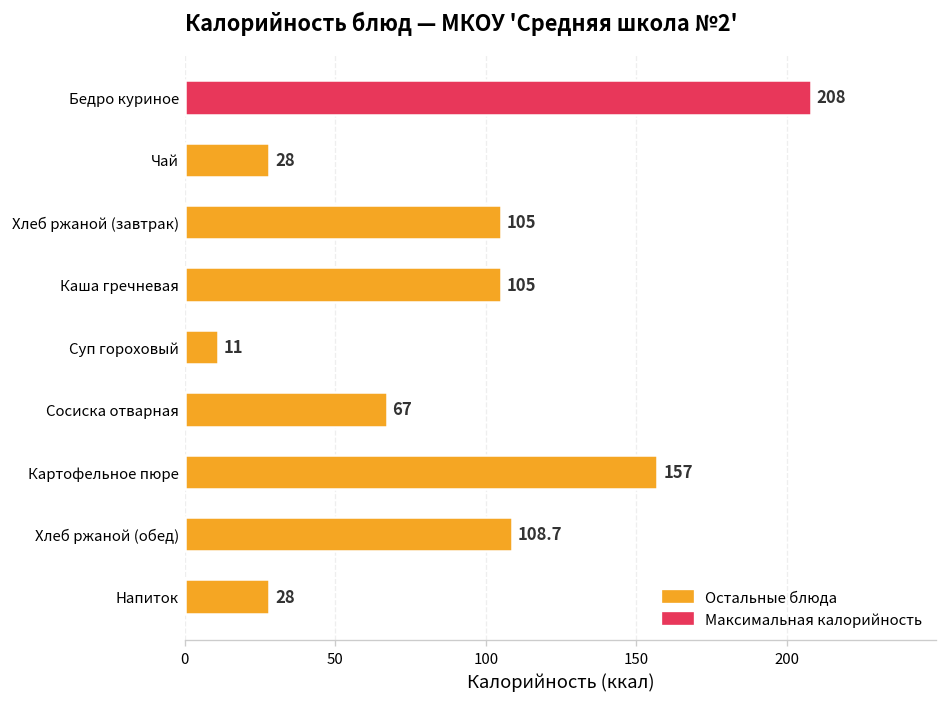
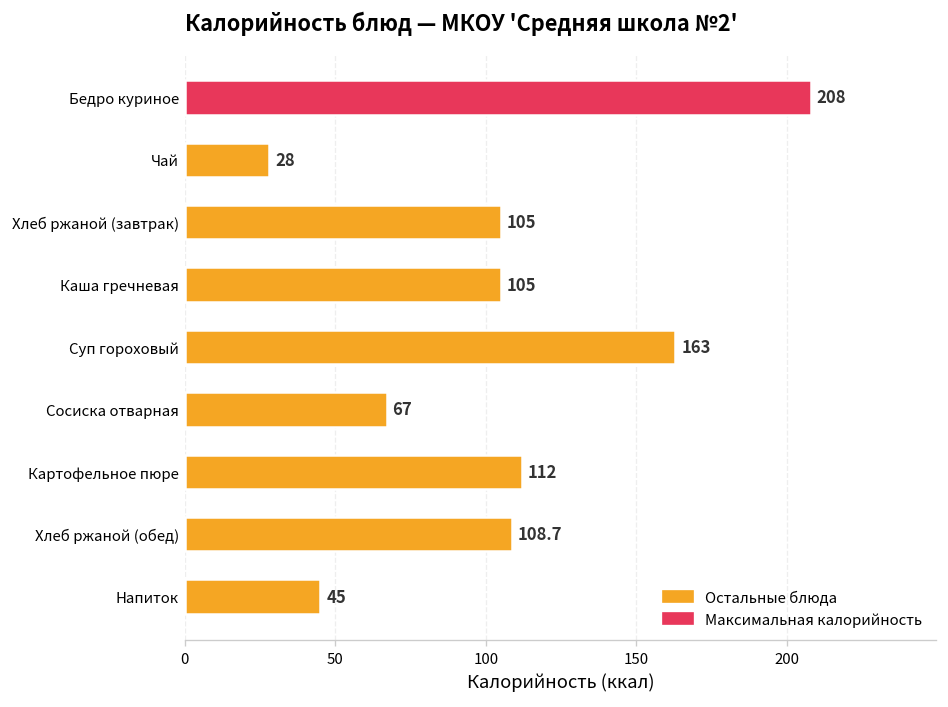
Суп гороховый: 11 -> 163
Картофельное пюре: 157 -> 112
Напиток: 28 -> 45
